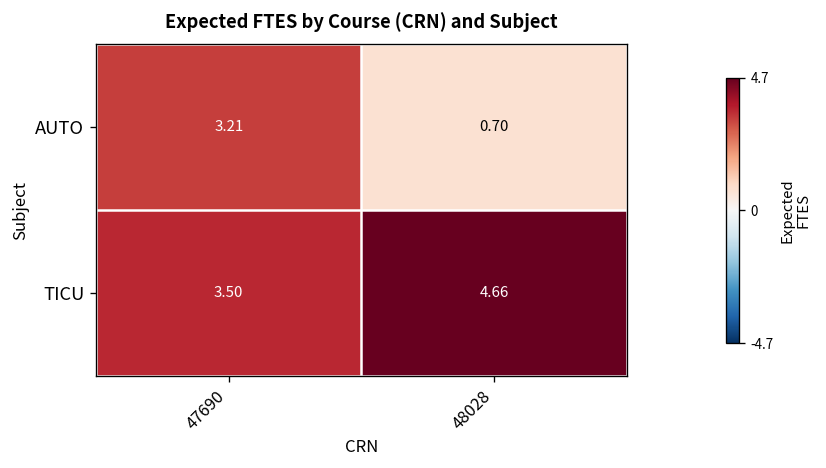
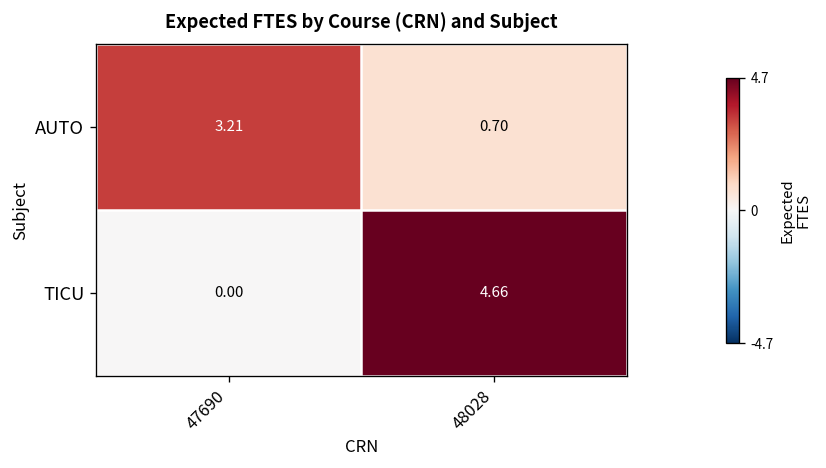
TICU, 47690: 3.50 -> 0.00
